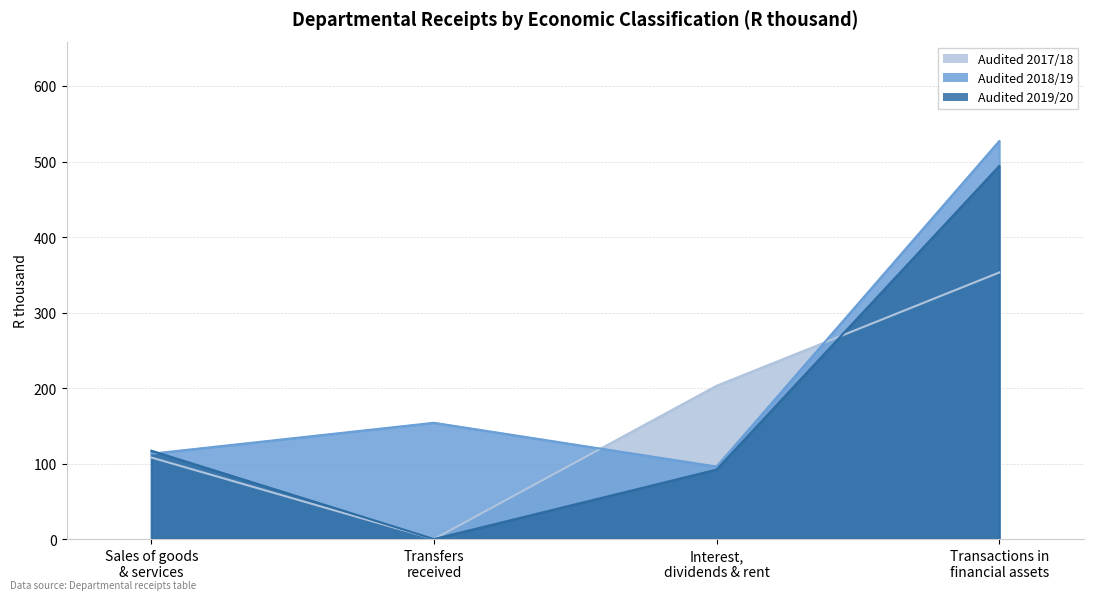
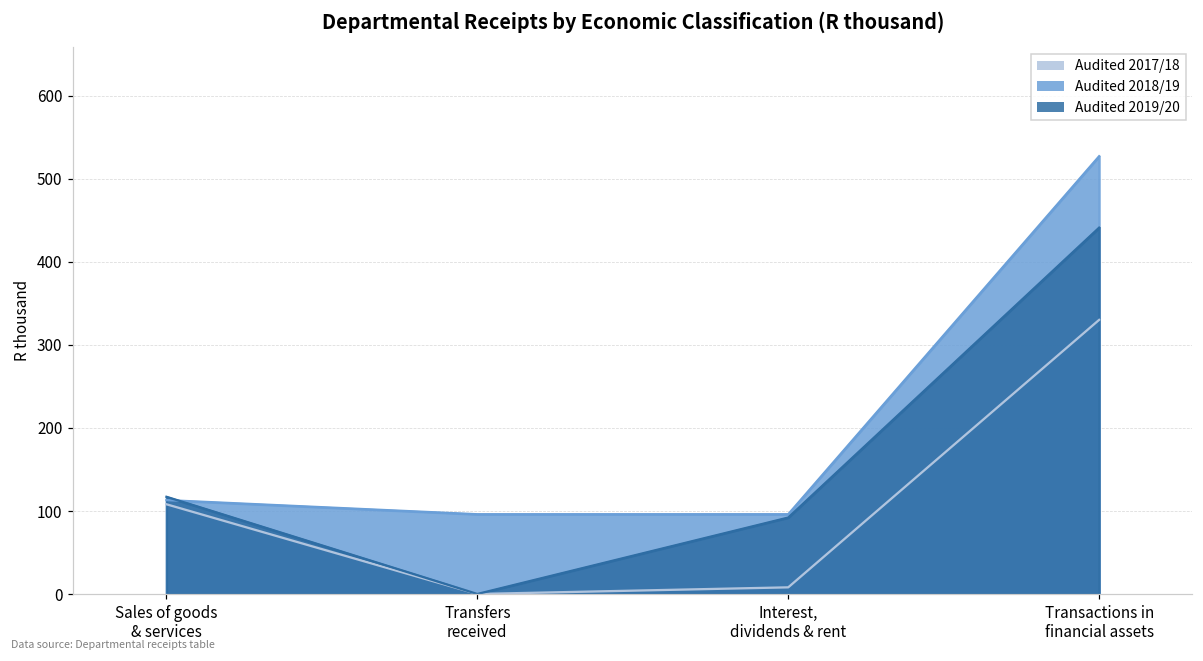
Audited 2018/19, Transfers received: 150 -> 100
Audited 2017/18, Interest, dividends & rent: 200 -> 10
Audited 2017/18, Transactions in financial assets: 350 -> 330
Audited 2019/20, Transactions in financial assets: 490 -> 440
